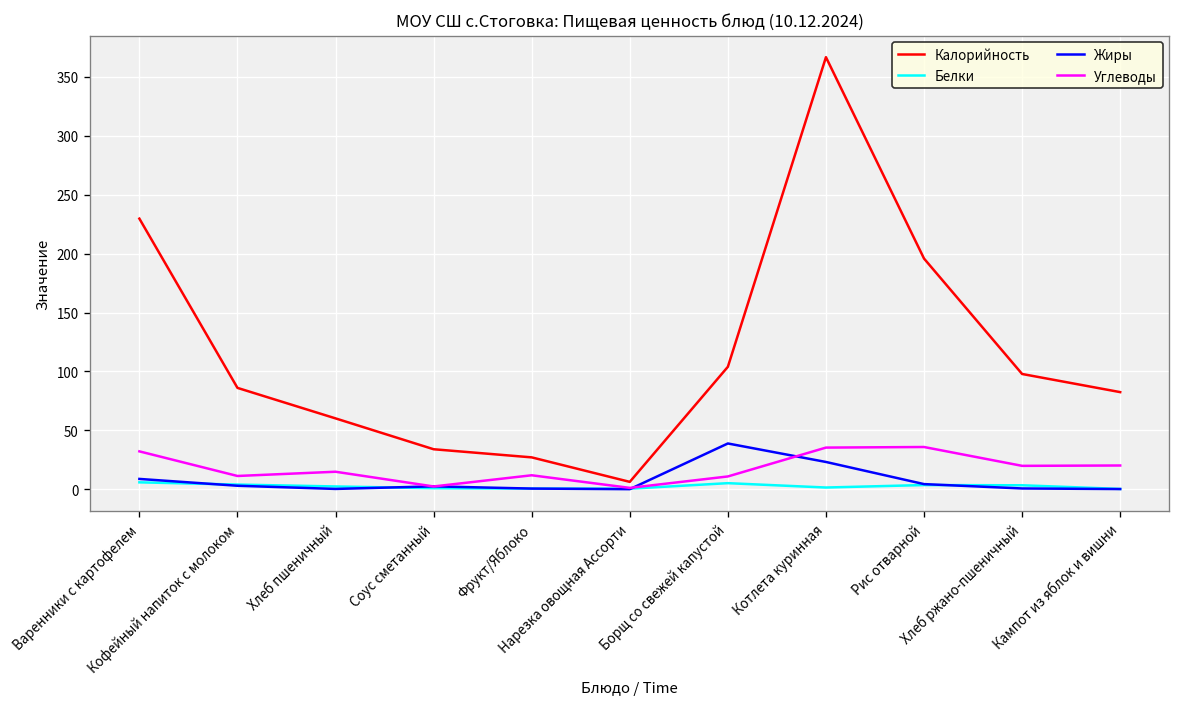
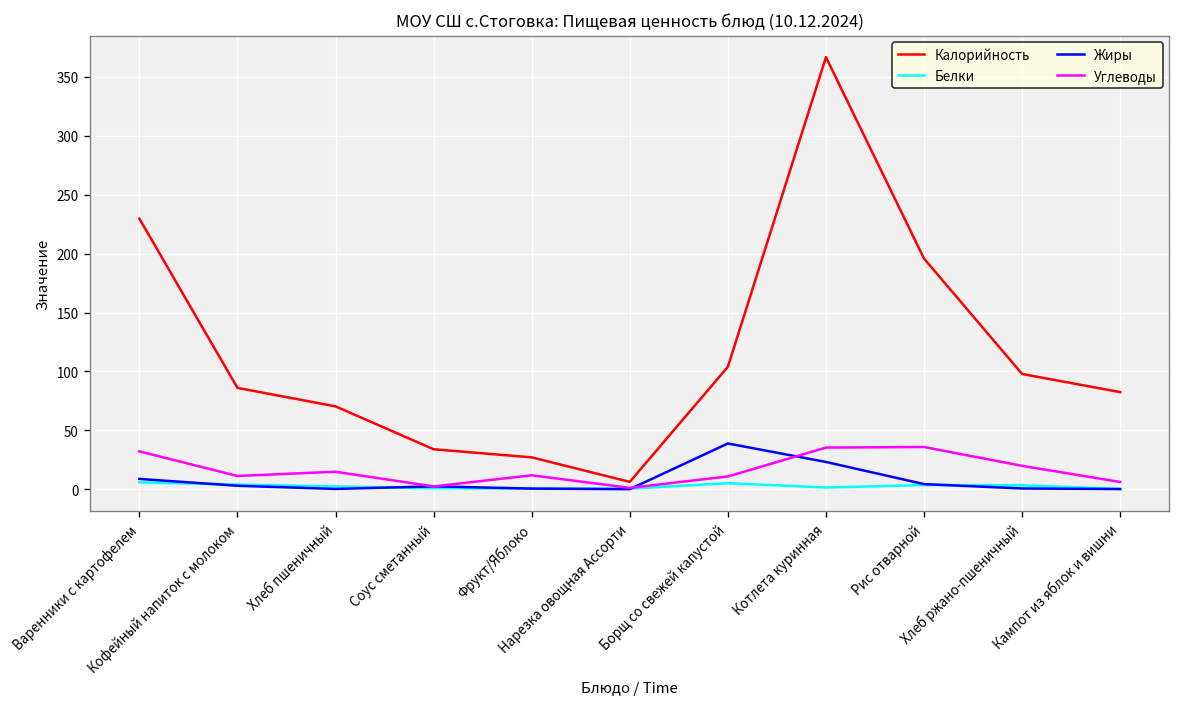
Калорийность, Хлеб пшеничный: 60 -> 70
Углеводы, Кампот из яблок и вишни: 20 -> 10
